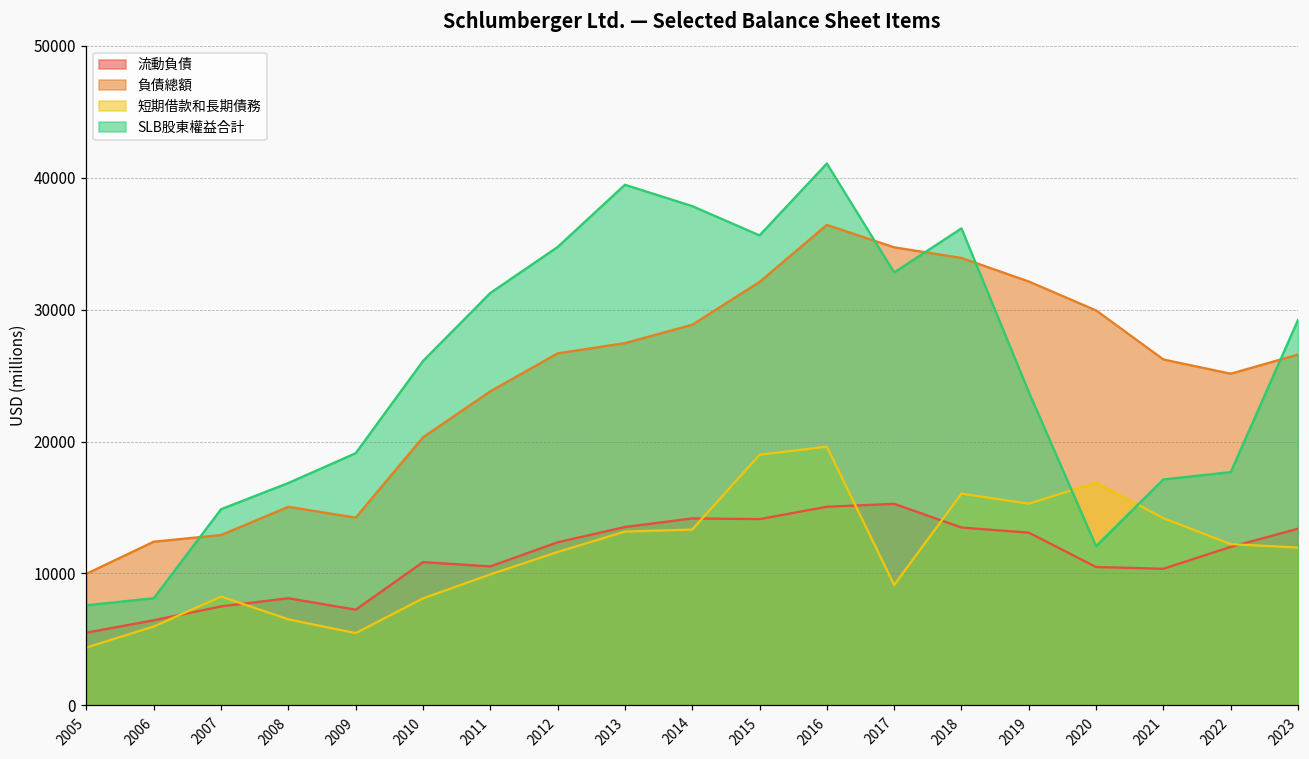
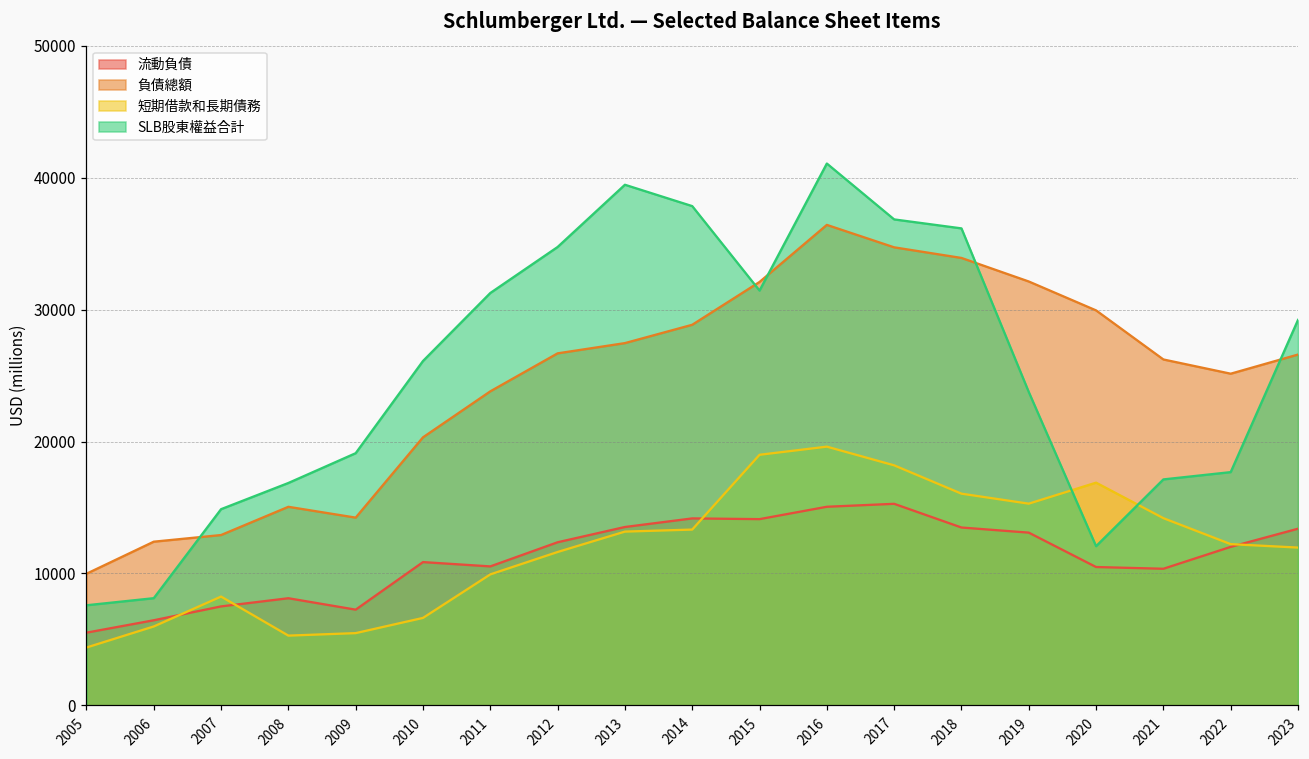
短期借款和長期債務, 2008: 6500 -> 5300
短期借款和長期債務, 2010: 8100 -> 6600
SLB股東權益合計, 2015: 35600 -> 31400
短期借款和長期債務, 2017: 9100 -> 18200
SLB股東權益合計, 2017: 32800 -> 36800
